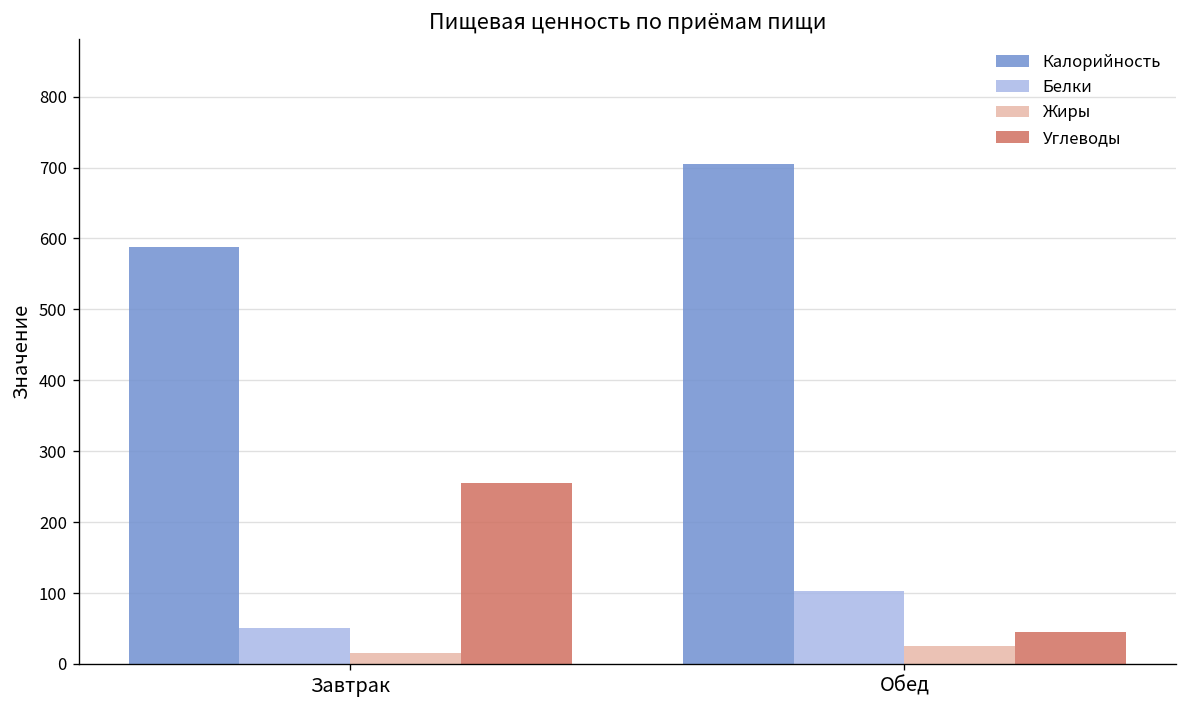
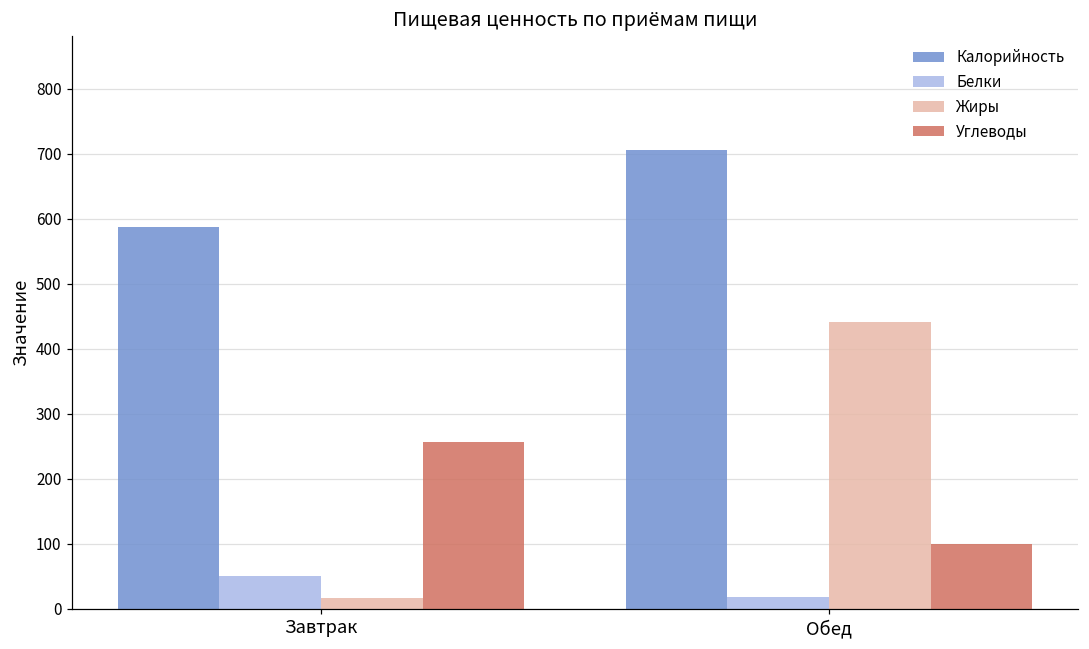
Белки, Обед: 100 -> 20
Жиры, Обед: 30 -> 440
Углеводы, Обед: 50 -> 100
